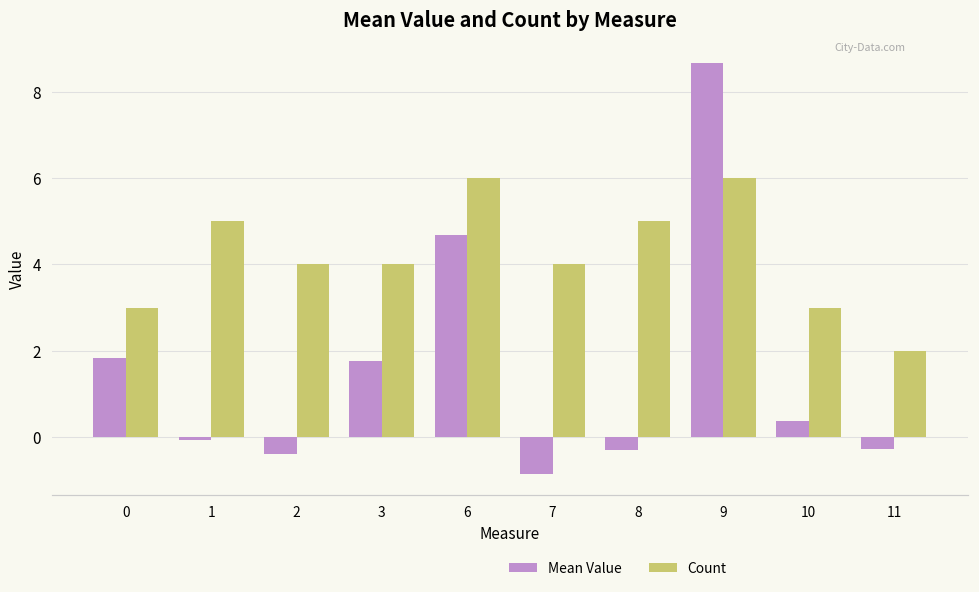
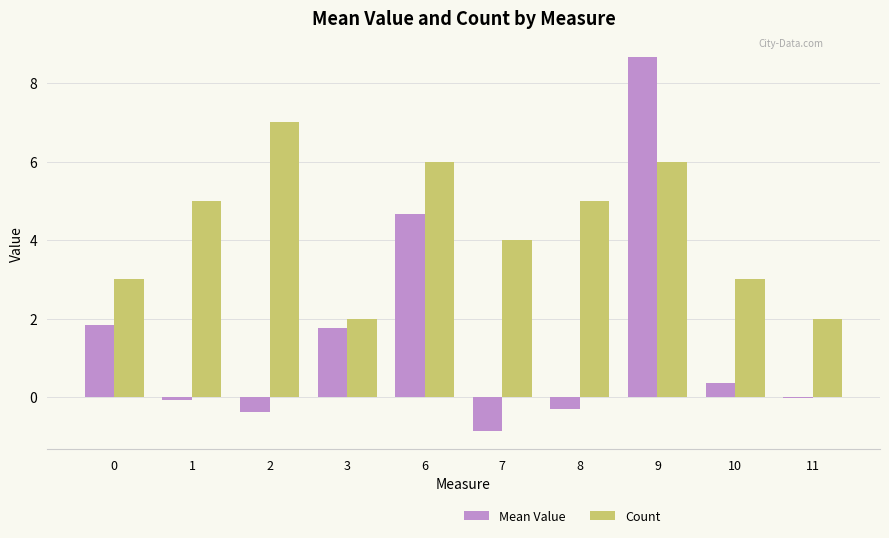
Count, 2: 4 -> 7
Count, 3: 4 -> 2
Mean Value, 11: -0.3 -> 0.0
